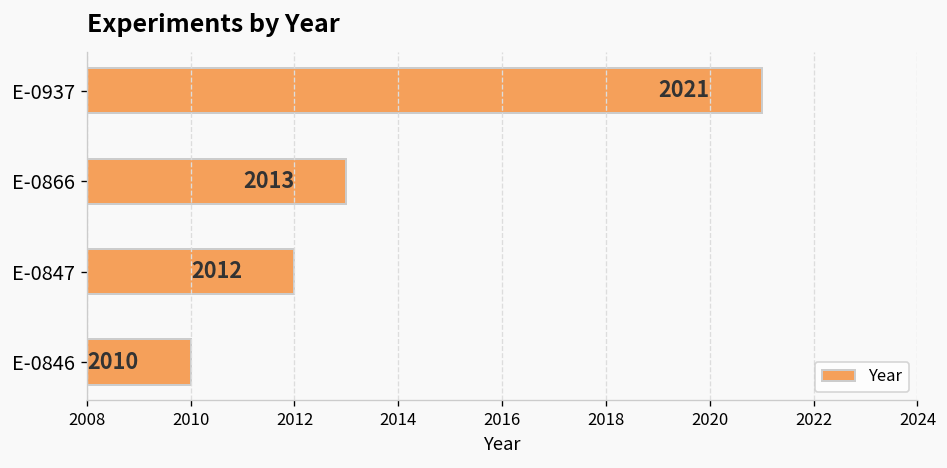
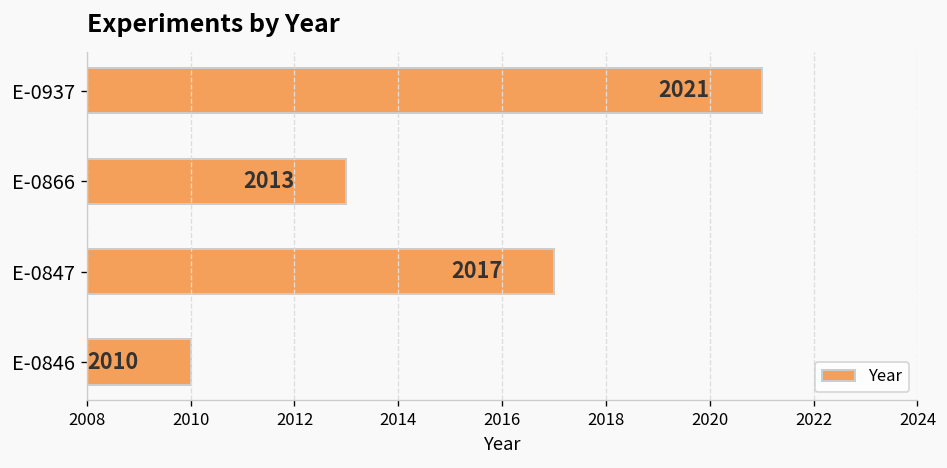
E-0847: 2012 -> 2017
